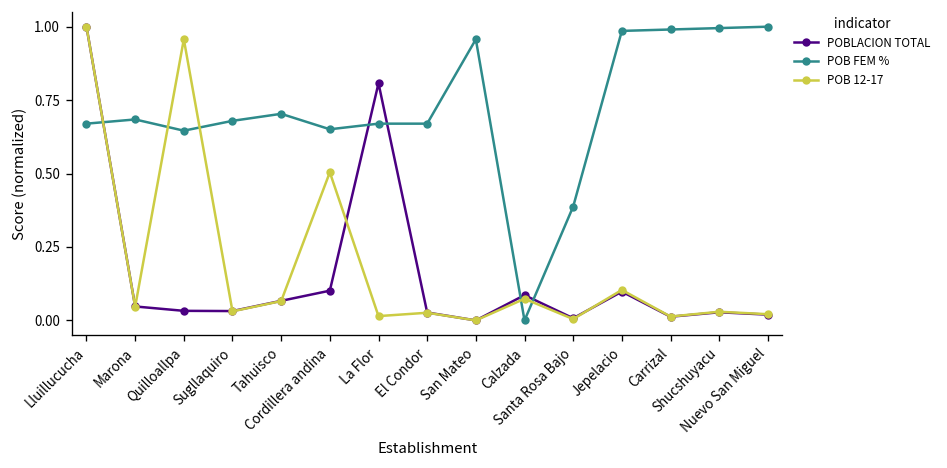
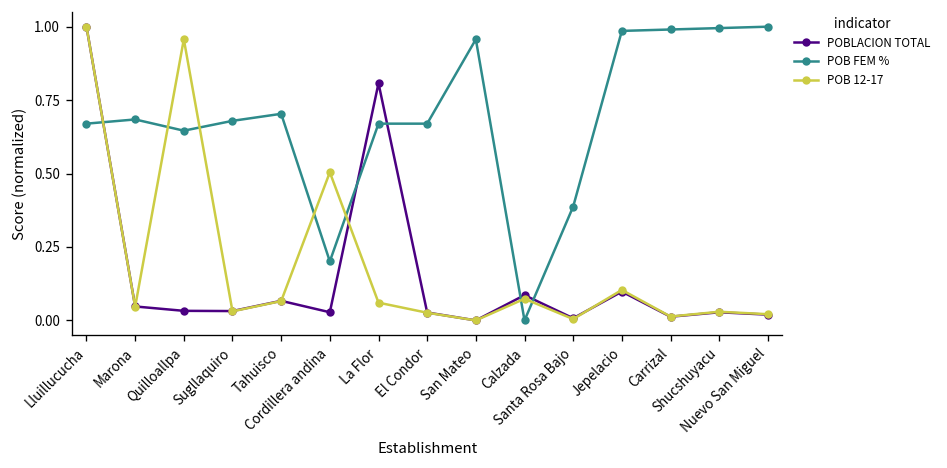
POBLACION TOTAL, Cordillera andina: 0.10 -> 0.03
POB FEM %, Cordillera andina: 0.65 -> 0.20
POB 12-17, La Flor: 0.01 -> 0.06
